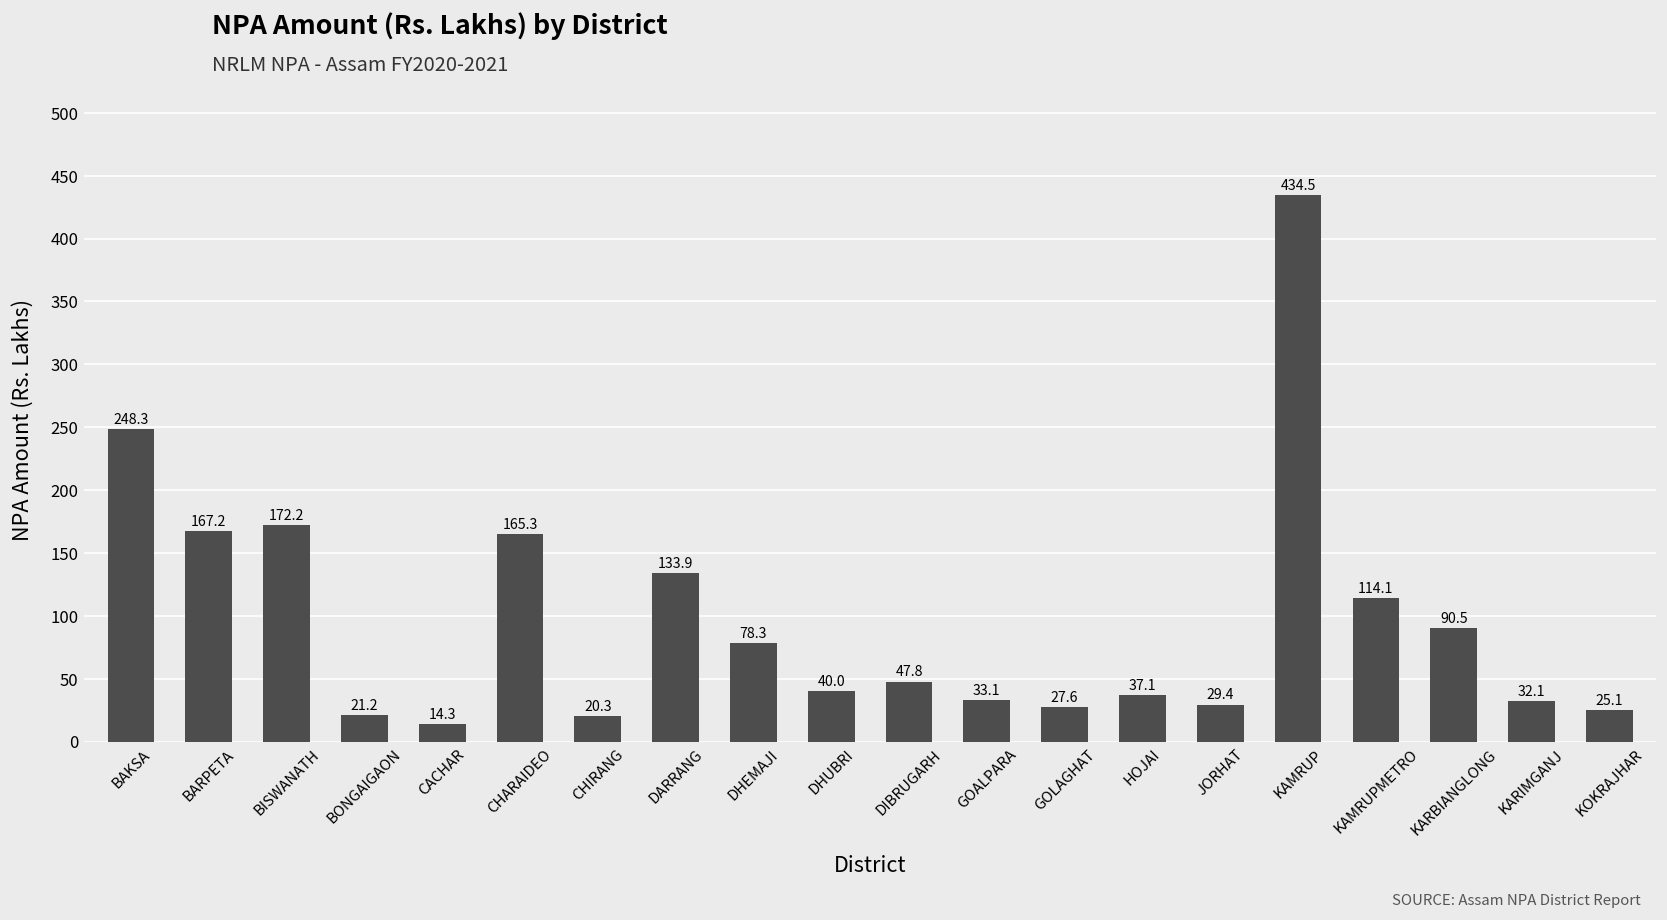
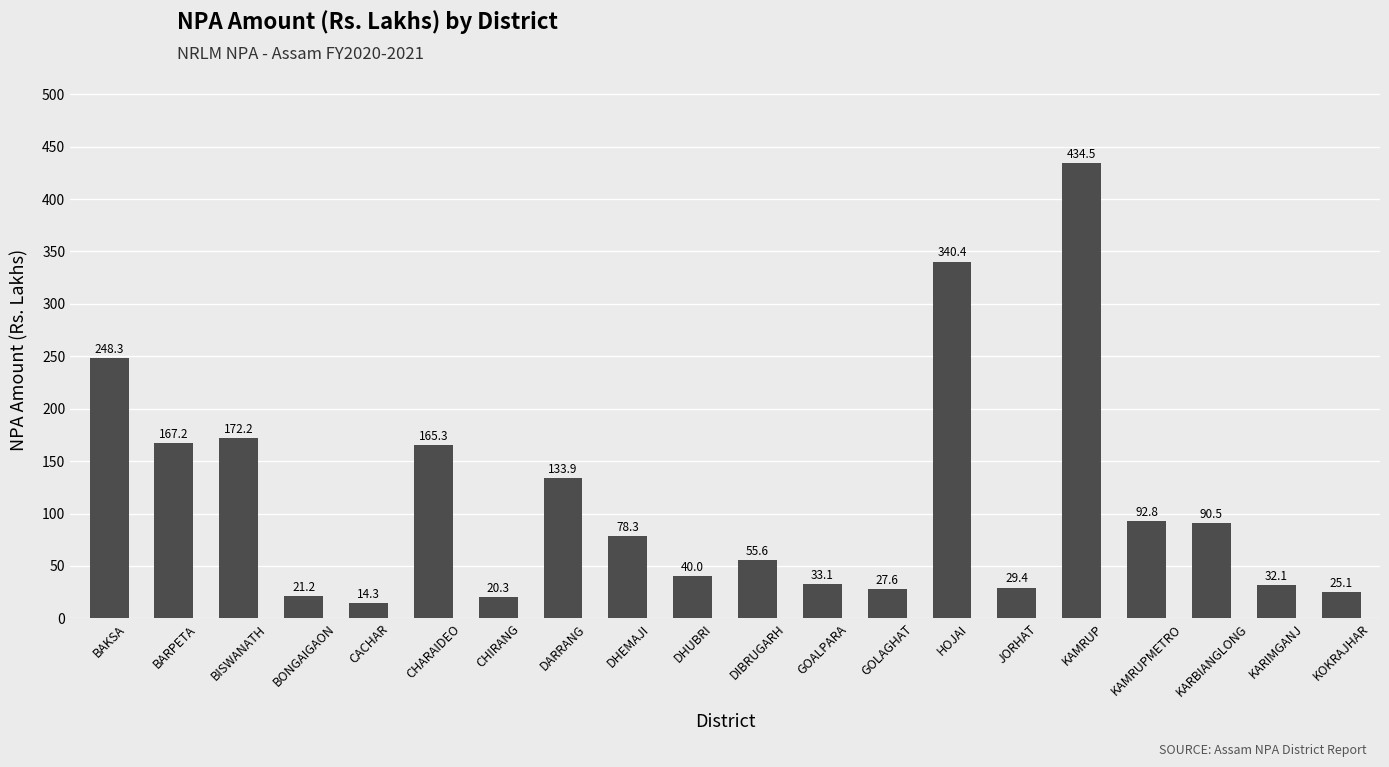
DIBRUGARH: 47.8 -> 55.6
HOJAI: 37.1 -> 340.4
KAMRUPMETRO: 114.1 -> 92.8
